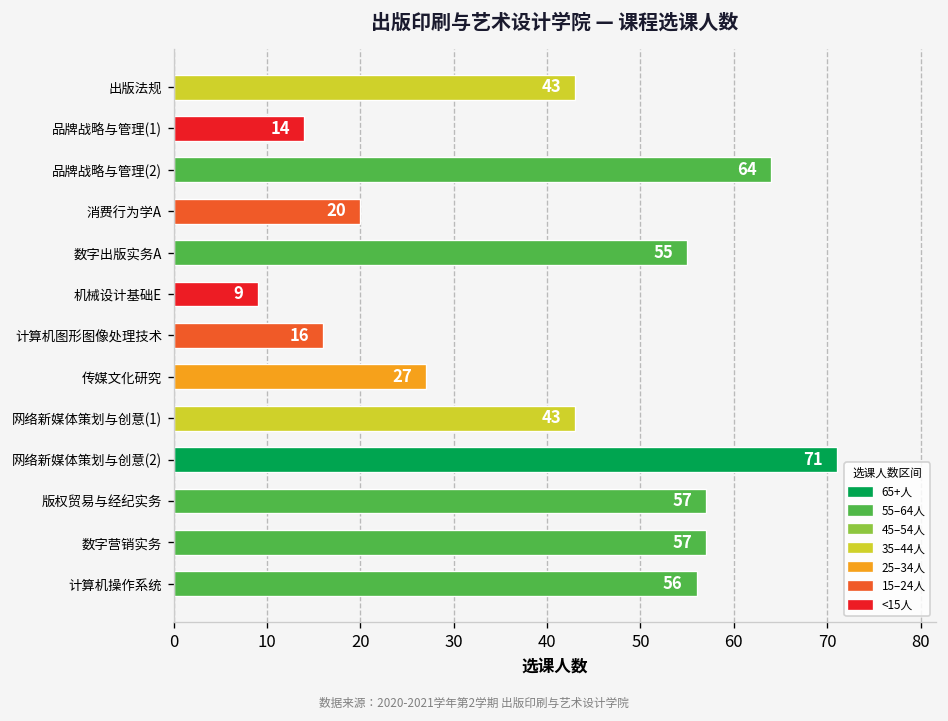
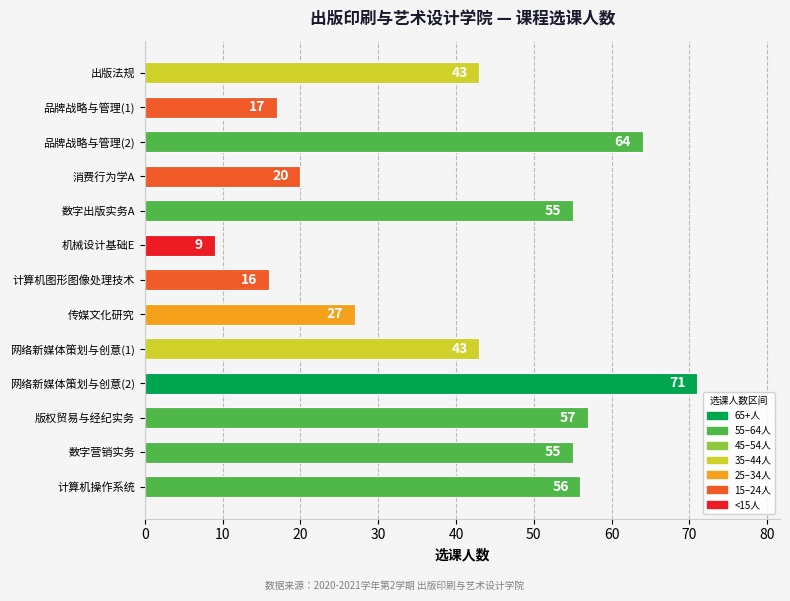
品牌战略与管理(1): 14 -> 17
数字营销实务: 57 -> 55
